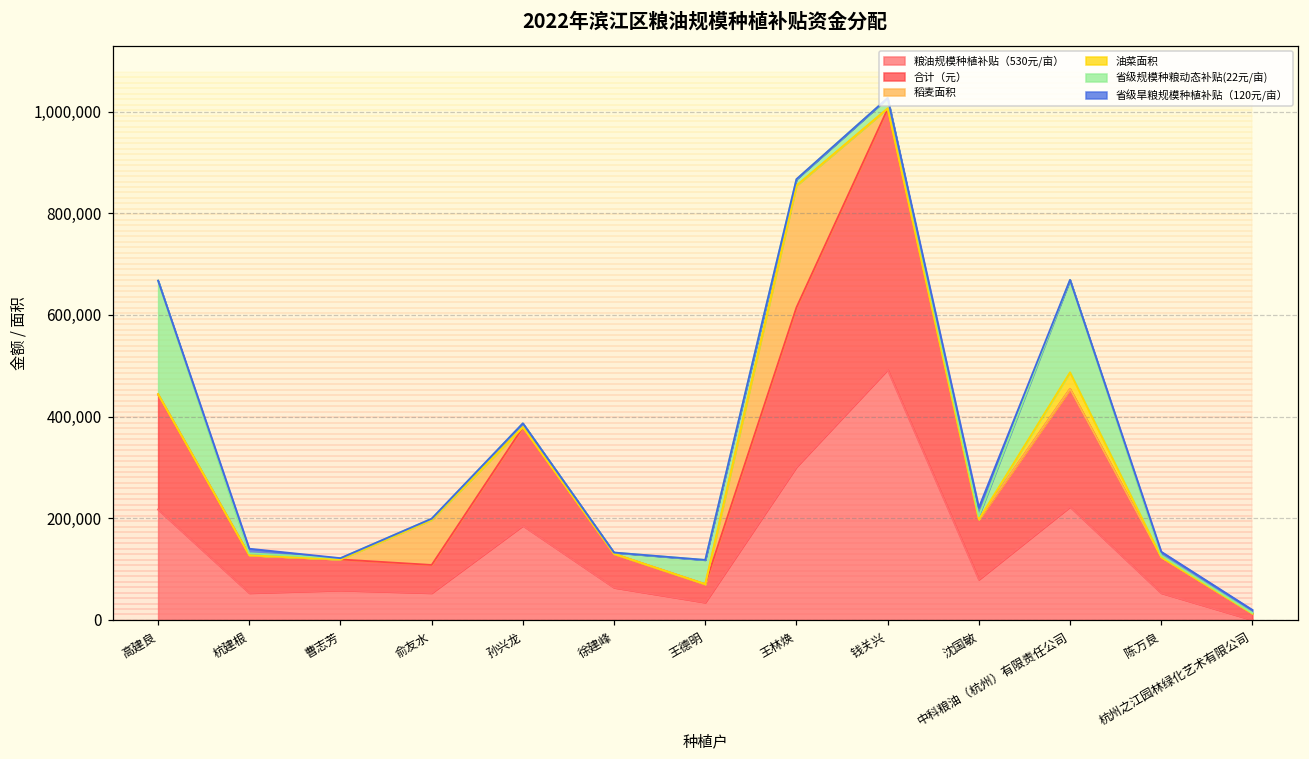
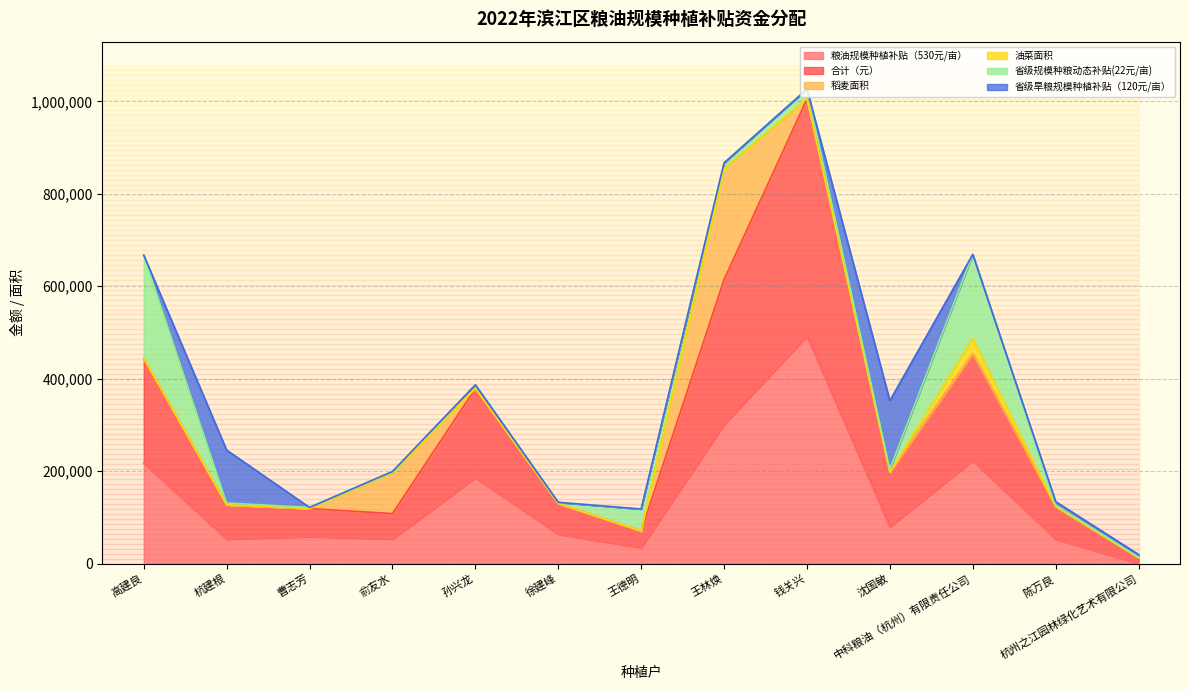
省级旱粮规模种植补贴（120元/亩）, 杭建根: 10,000 -> 110,000
省级旱粮规模种植补贴（120元/亩）, 沈国敏: 20,000 -> 150,000
